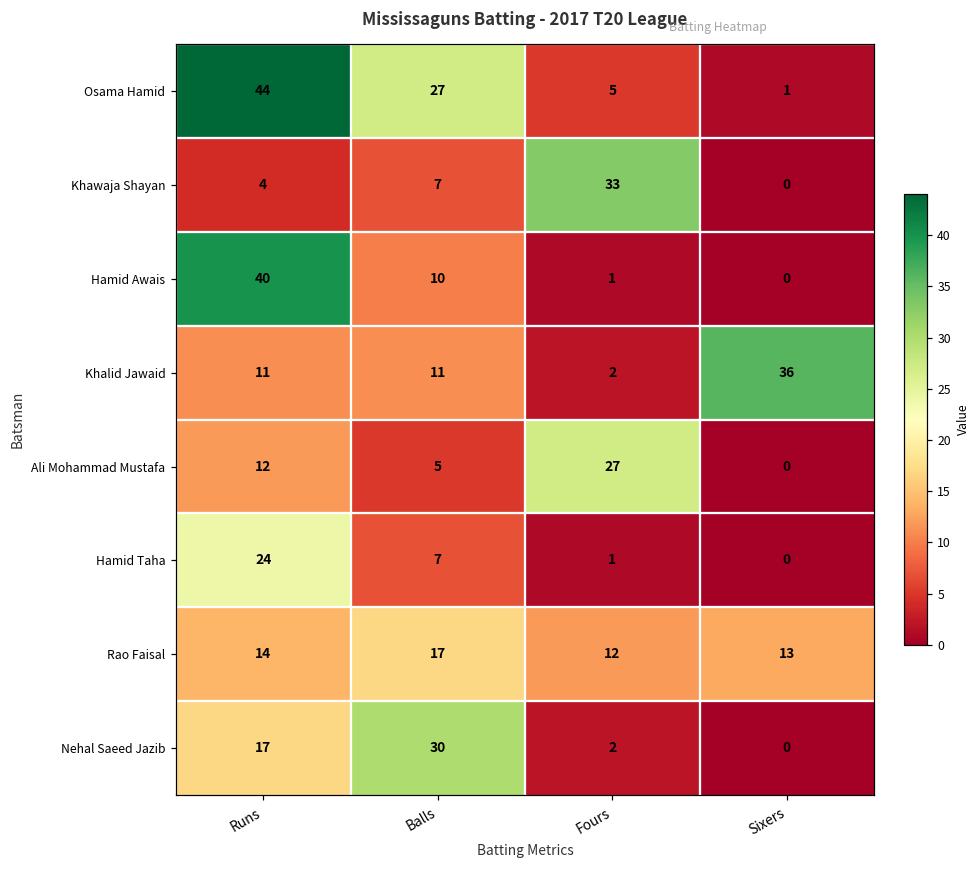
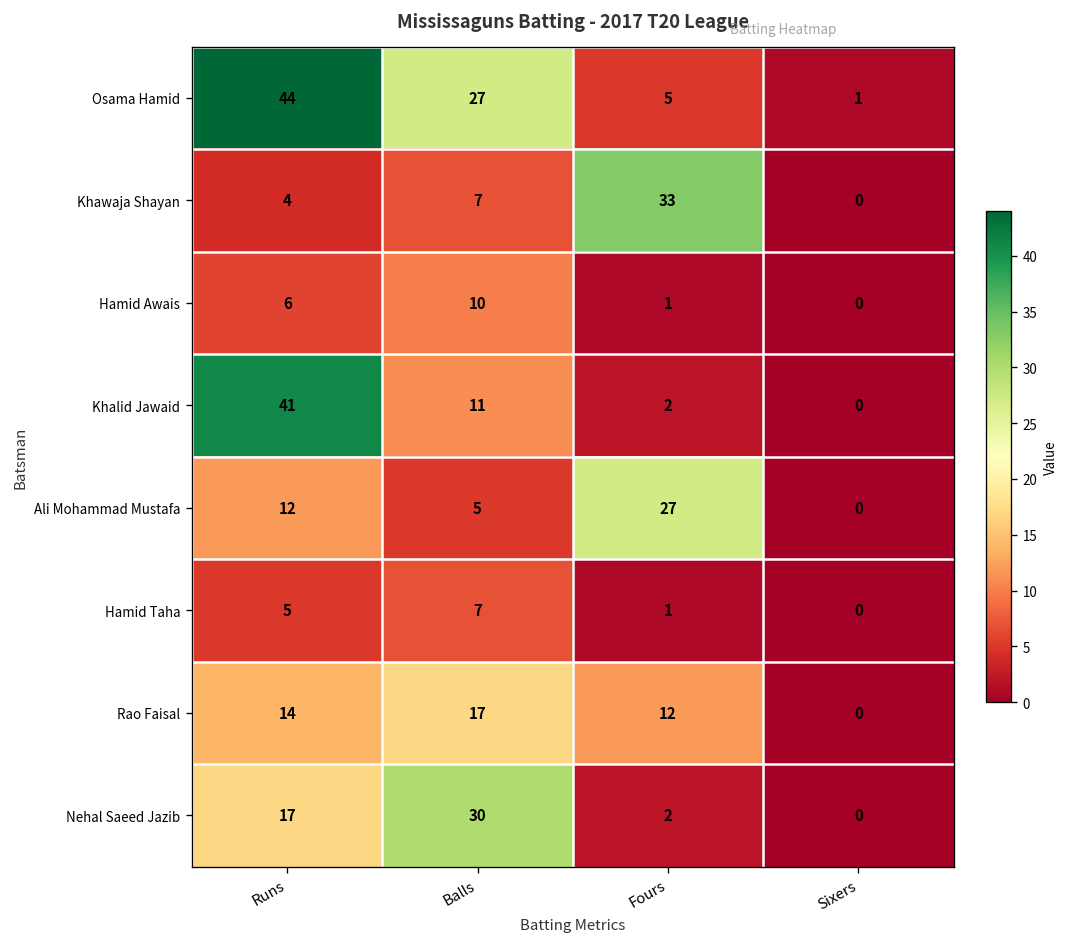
Hamid Awais, Runs: 40 -> 6
Khalid Jawaid, Runs: 11 -> 41
Khalid Jawaid, Sixers: 36 -> 0
Hamid Taha, Runs: 24 -> 5
Rao Faisal, Sixers: 13 -> 0
